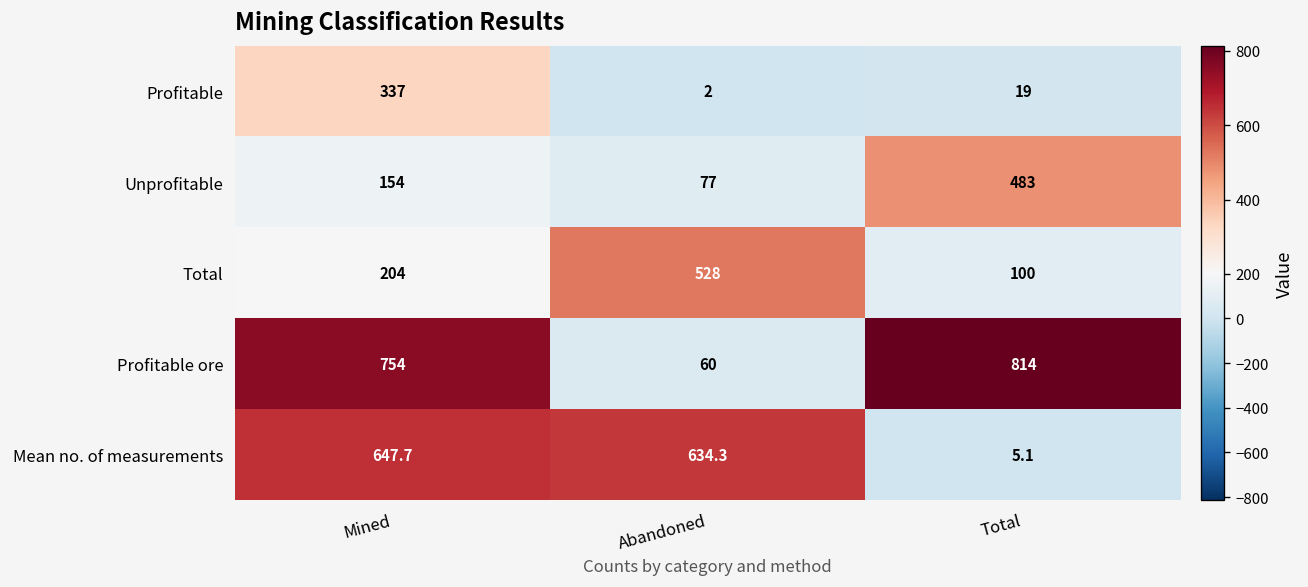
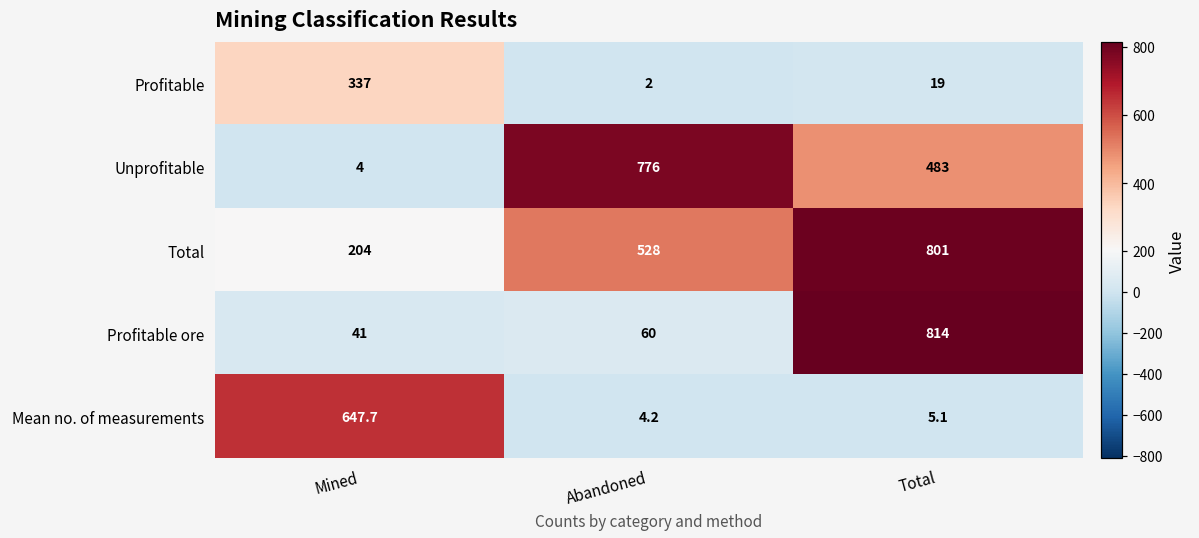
Unprofitable, Mined: 154 -> 4
Unprofitable, Abandoned: 77 -> 776
Total, Total: 100 -> 801
Profitable ore, Mined: 754 -> 41
Mean no. of measurements, Abandoned: 634.3 -> 4.2
